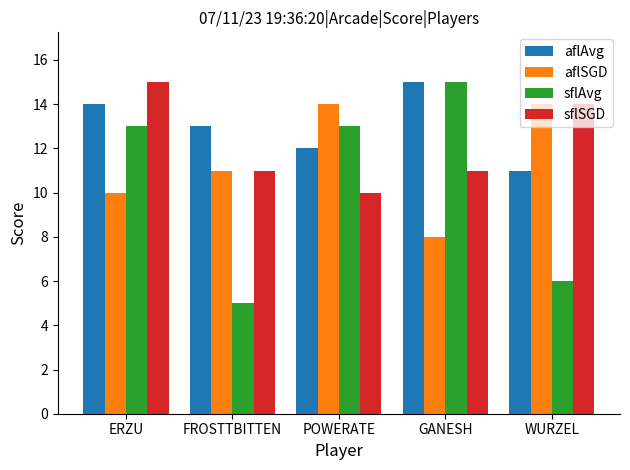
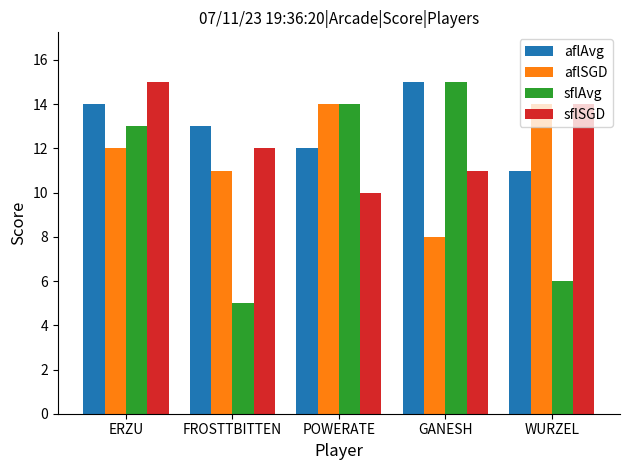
aflSGD, ERZU: 10 -> 12
sflSGD, FROSTTBITTEN: 11 -> 12
sflAvg, POWERATE: 13 -> 14
